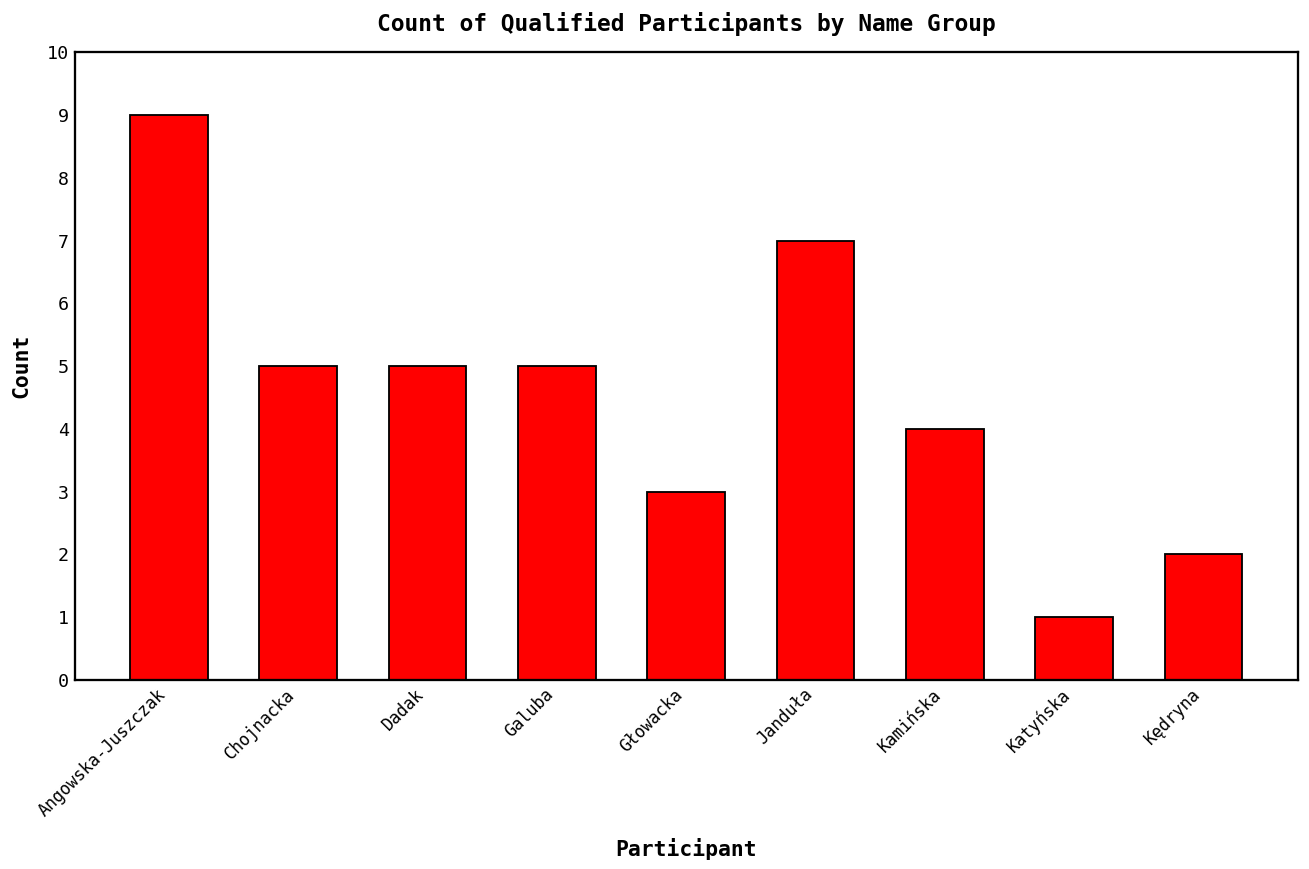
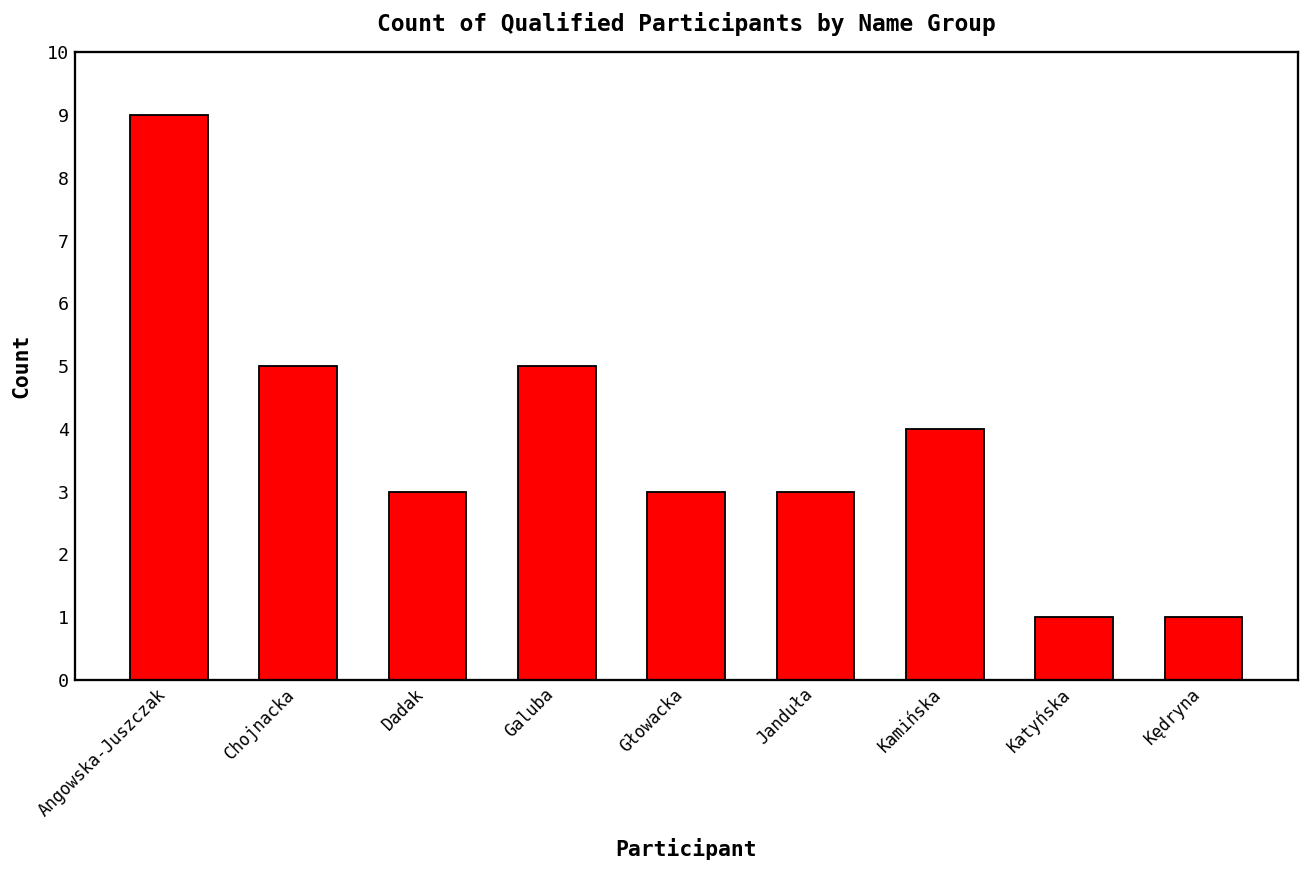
Dadak: 5 -> 3
Janduła: 7 -> 3
Kędryna: 2 -> 1
